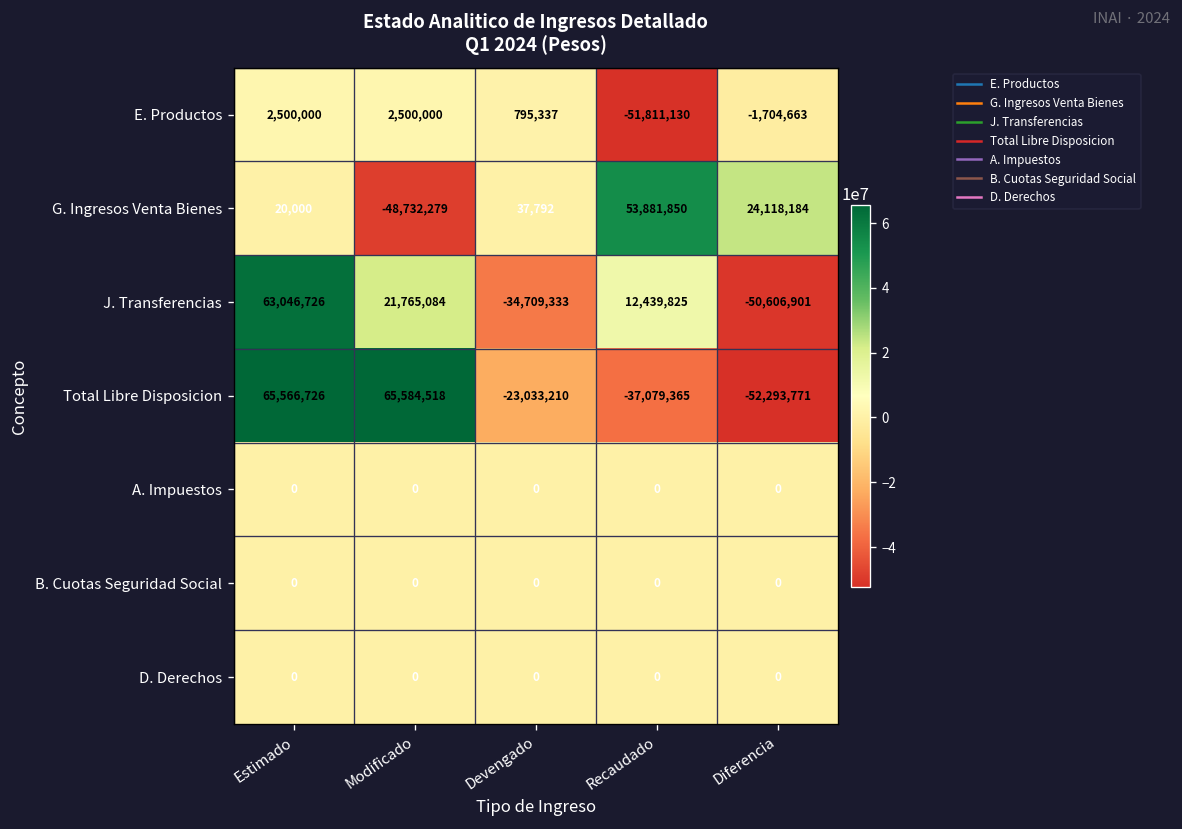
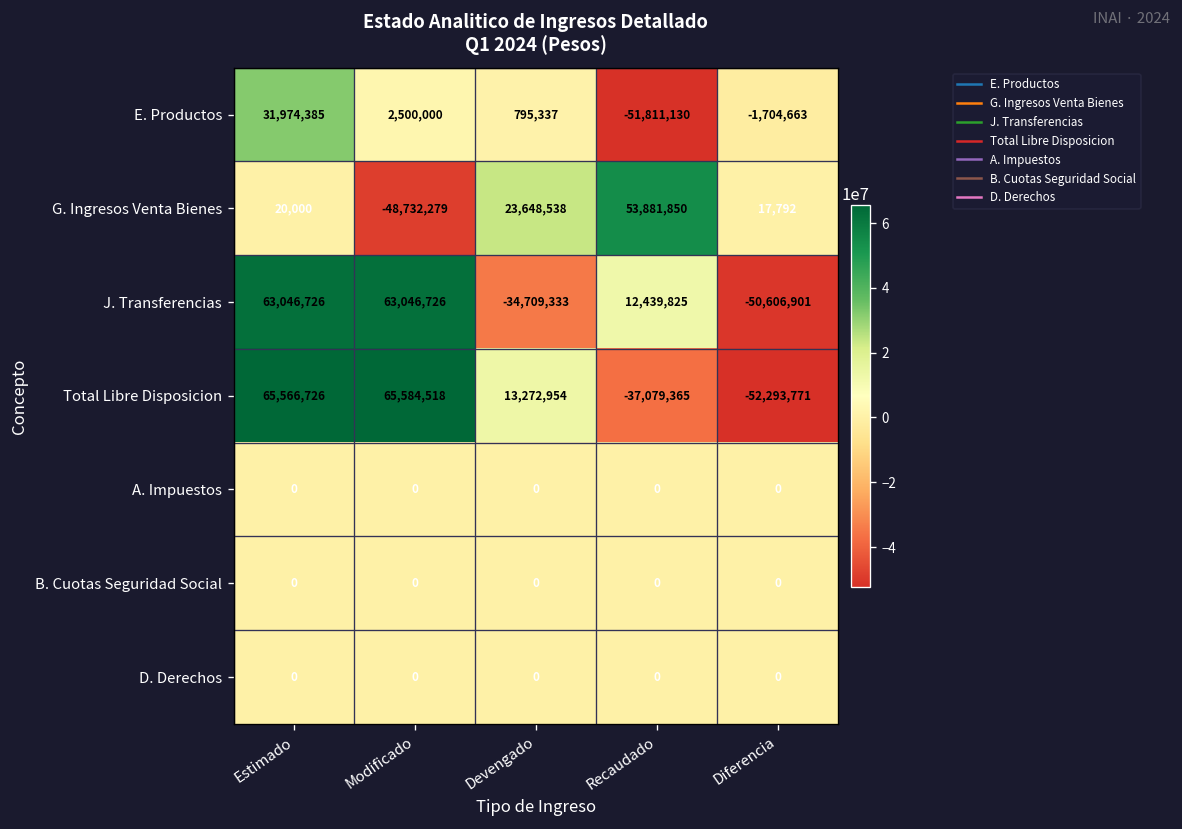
E. Productos, Estimado: 2,500,000 -> 31,974,385
G. Ingresos Venta Bienes, Devengado: 37,792 -> 23,648,538
G. Ingresos Venta Bienes, Diferencia: 24,118,184 -> 17,792
J. Transferencias, Modificado: 21,765,084 -> 63,046,726
Total Libre Disposicion, Devengado: -23,033,210 -> 13,272,954
